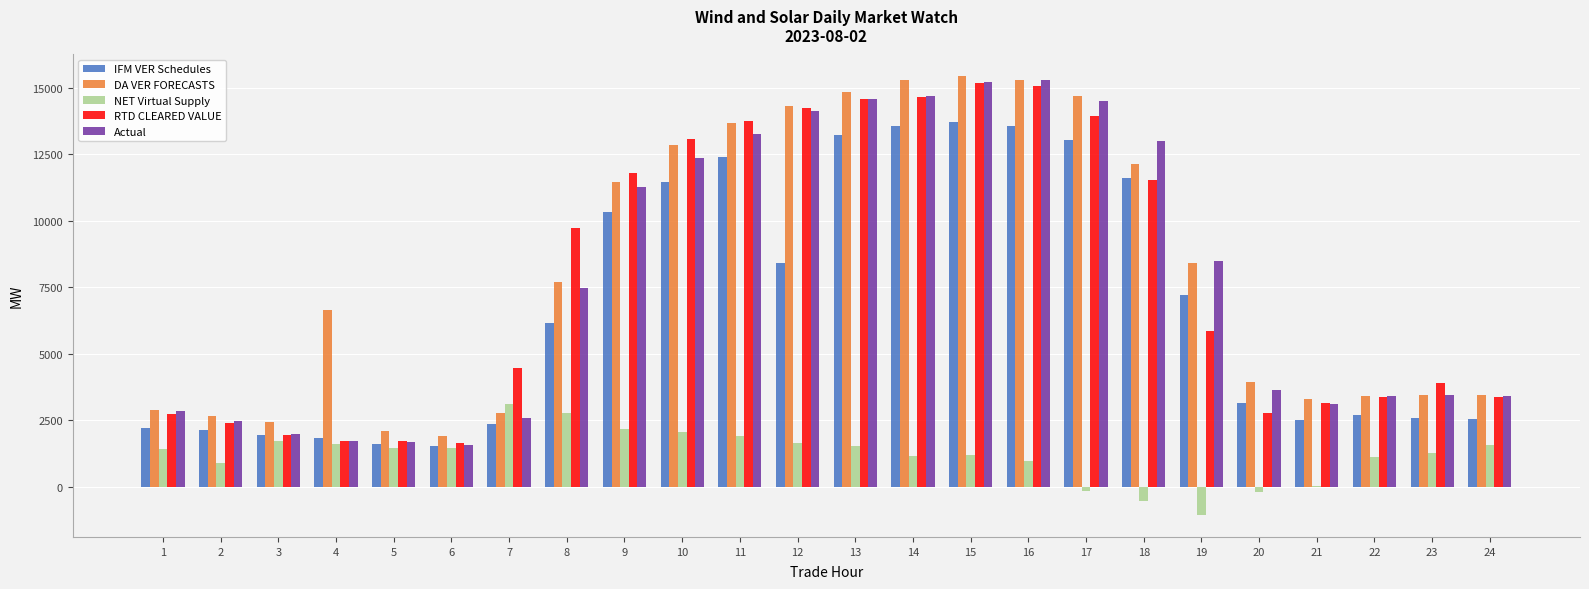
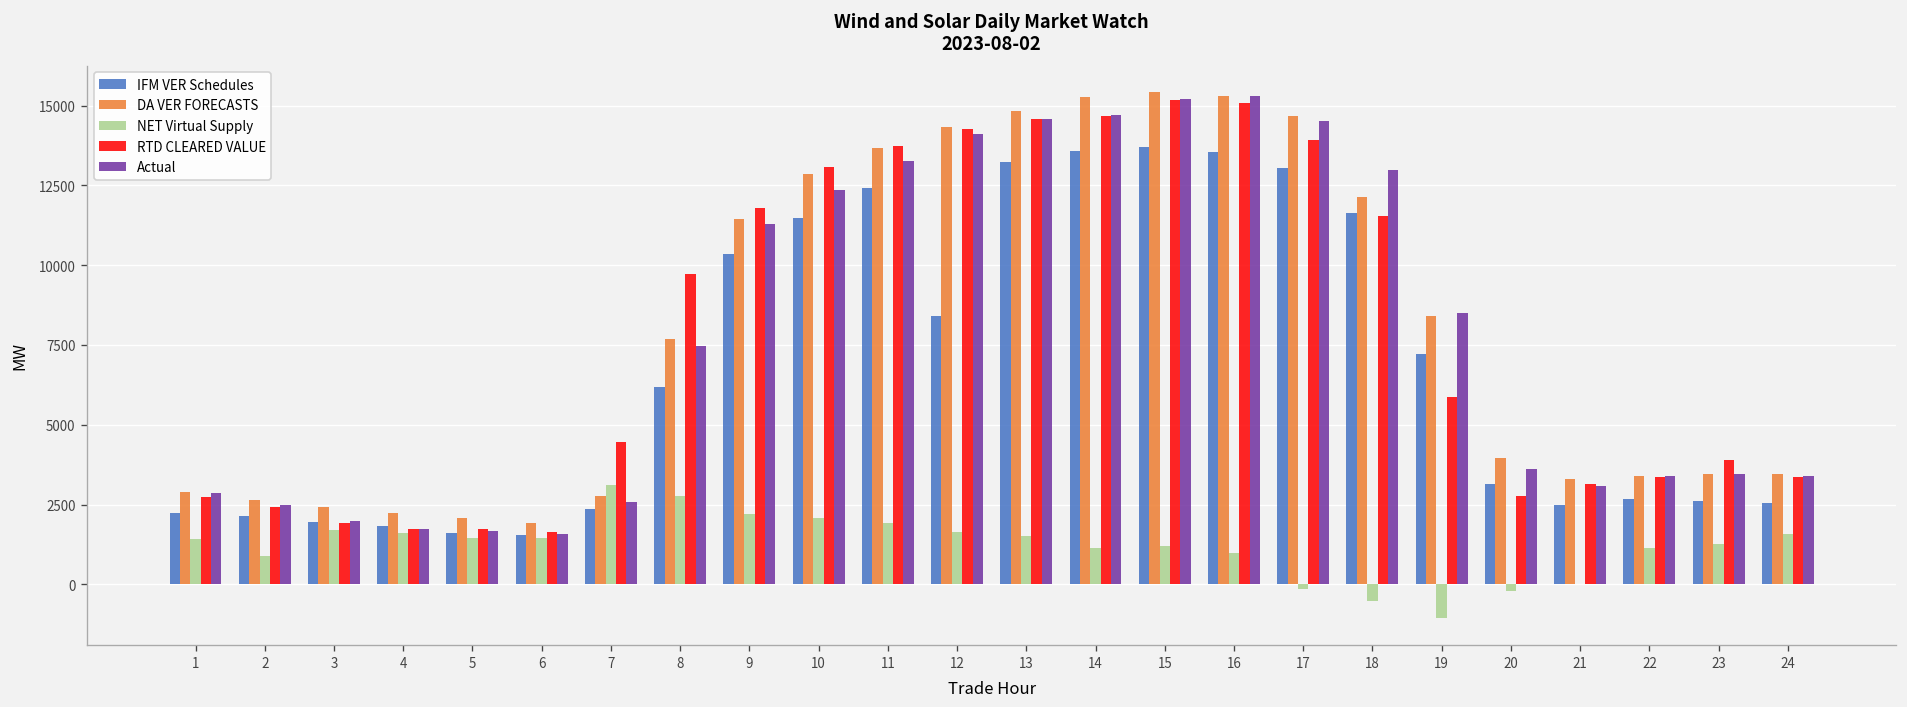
DA VER FORECASTS, 4: 6600 -> 2300
